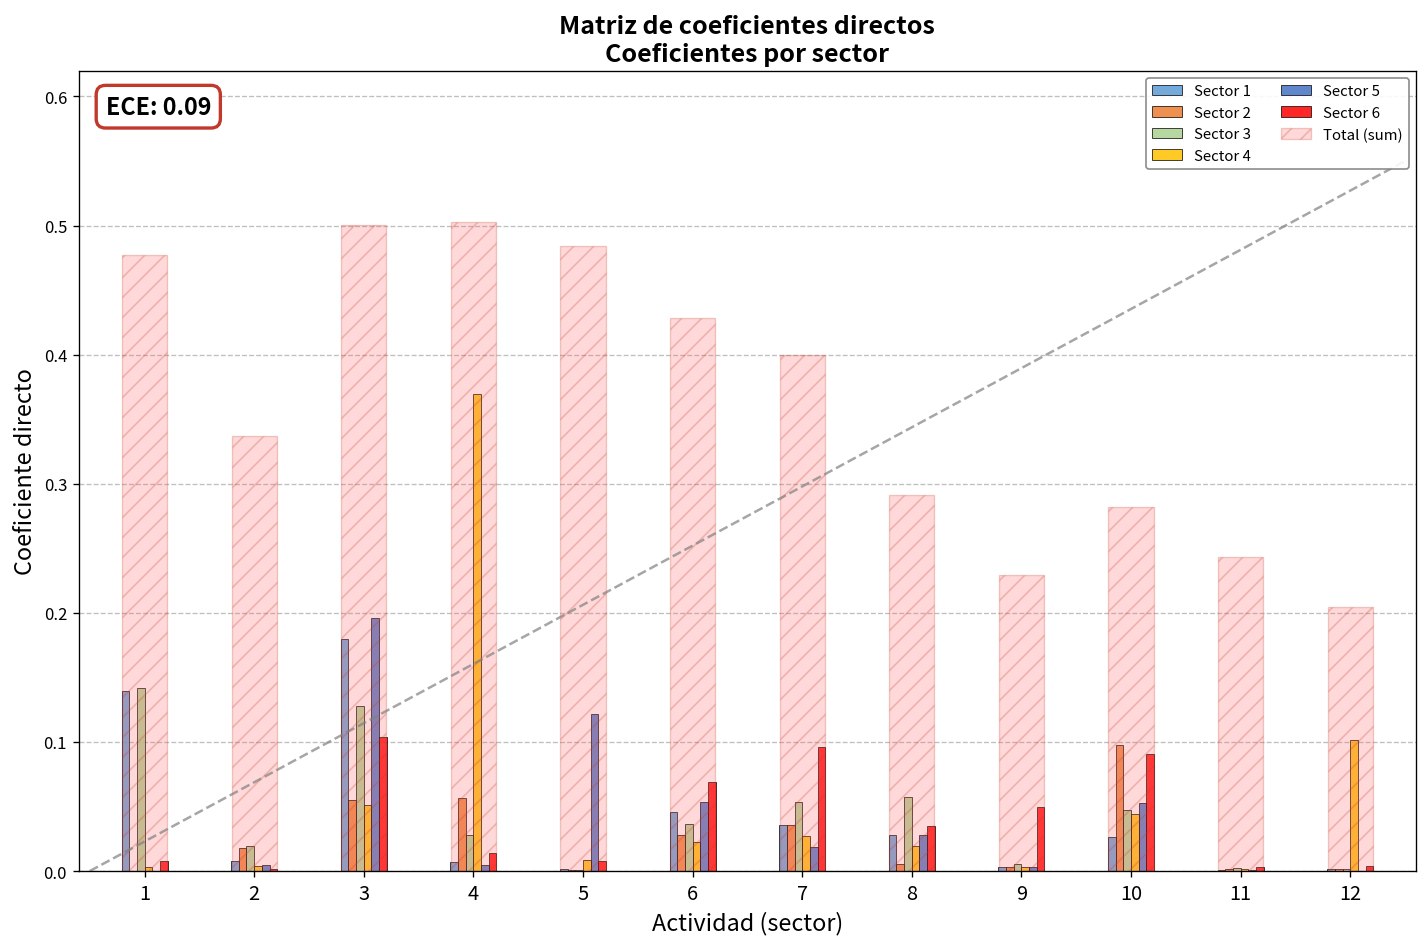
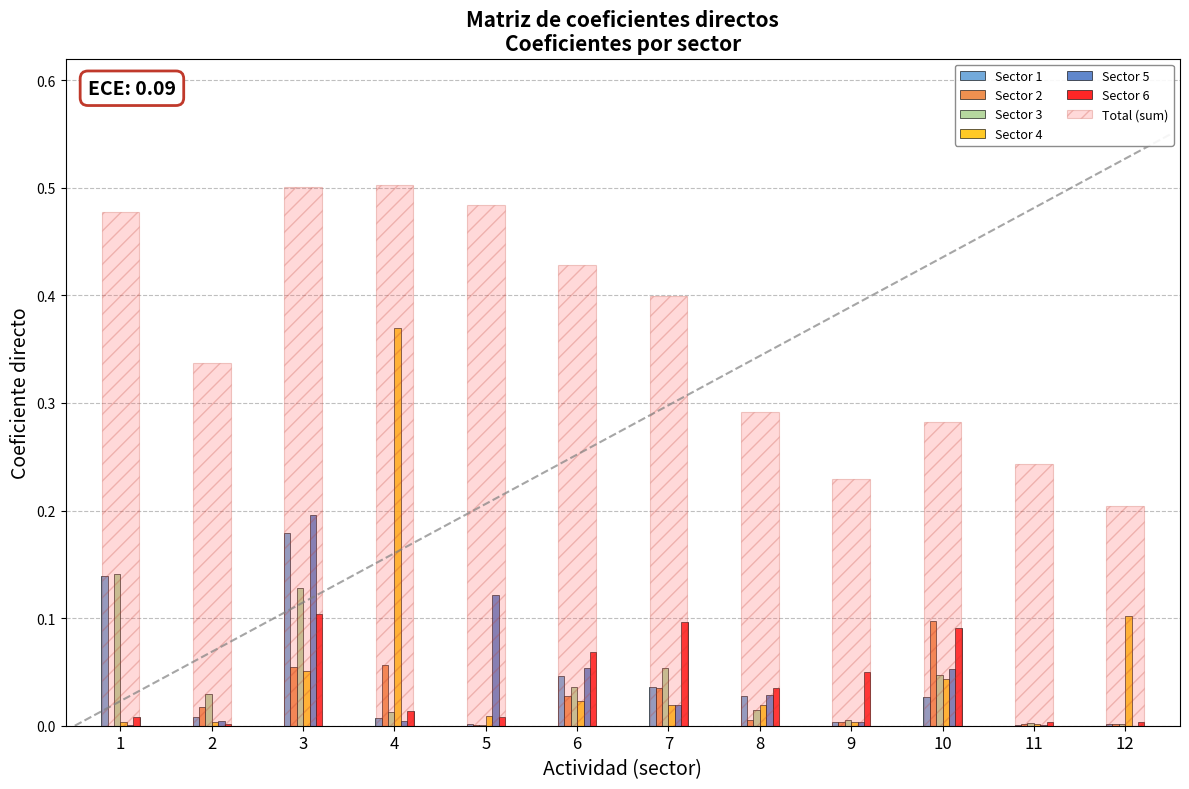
Sector 3, 2: 0.019 -> 0.029
Sector 3, 4: 0.028 -> 0.013
Sector 4, 7: 0.027 -> 0.020
Sector 3, 8: 0.057 -> 0.014
